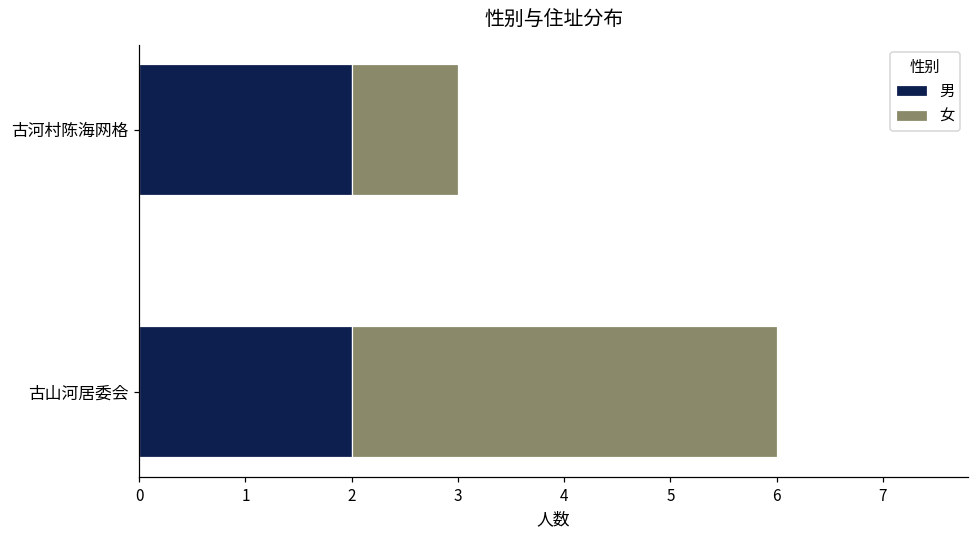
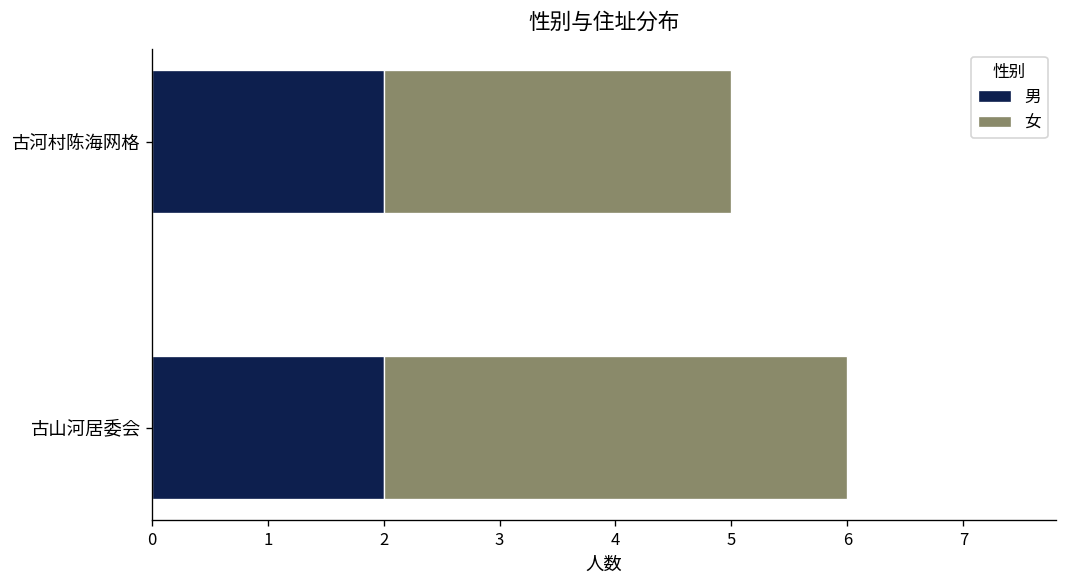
女, 古河村陈海网格: 1 -> 3
